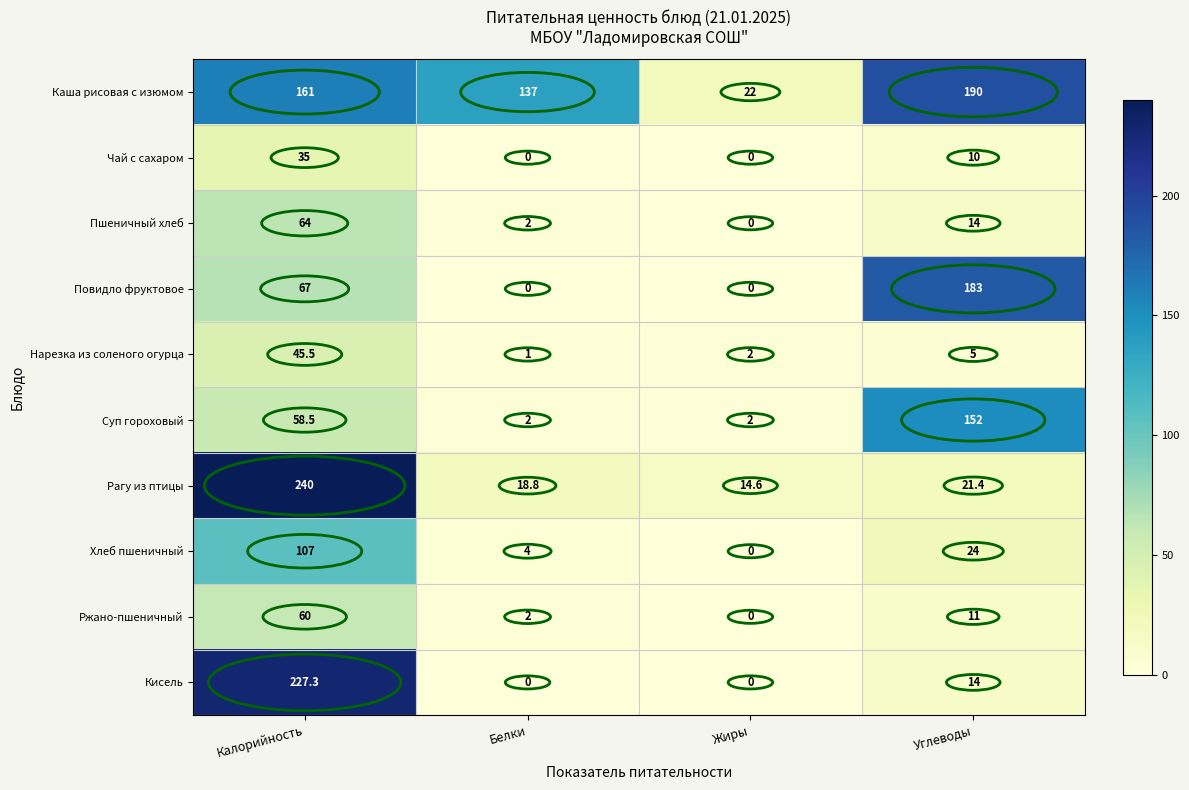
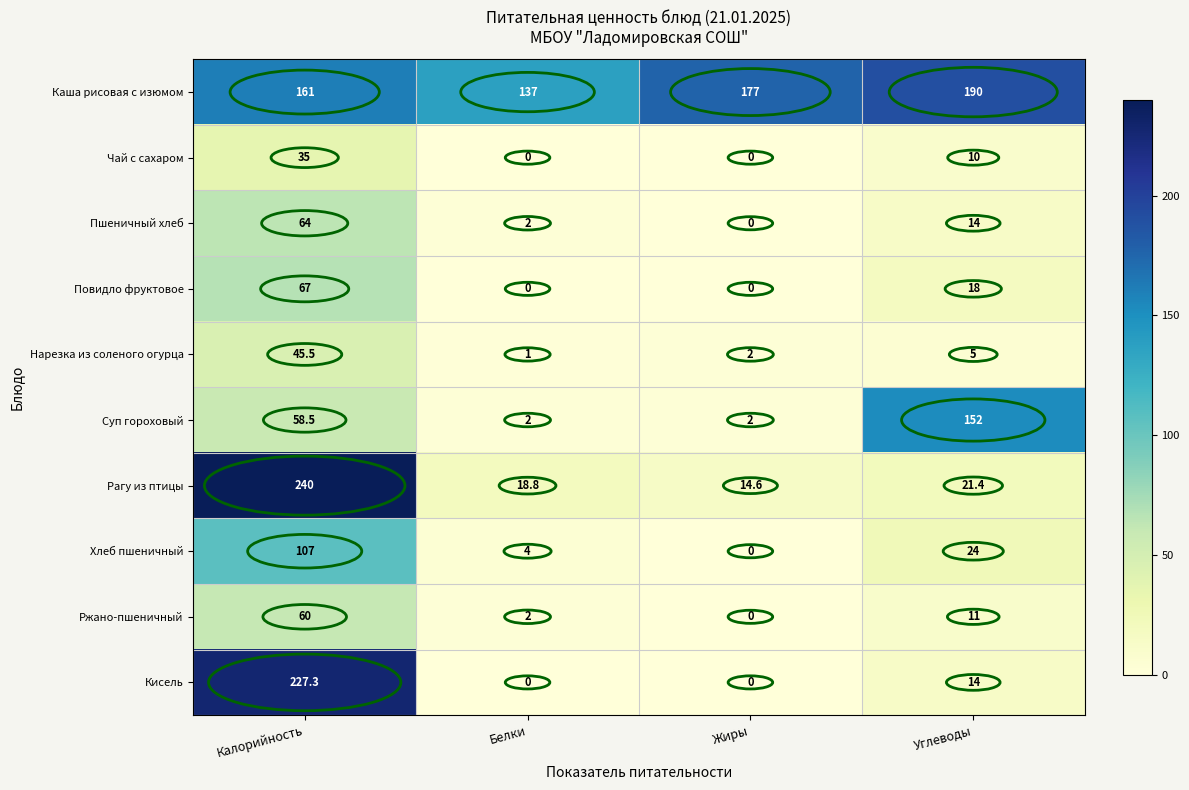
Каша рисовая с изюмом, Жиры: 22 -> 177
Повидло фруктовое, Углеводы: 183 -> 18
